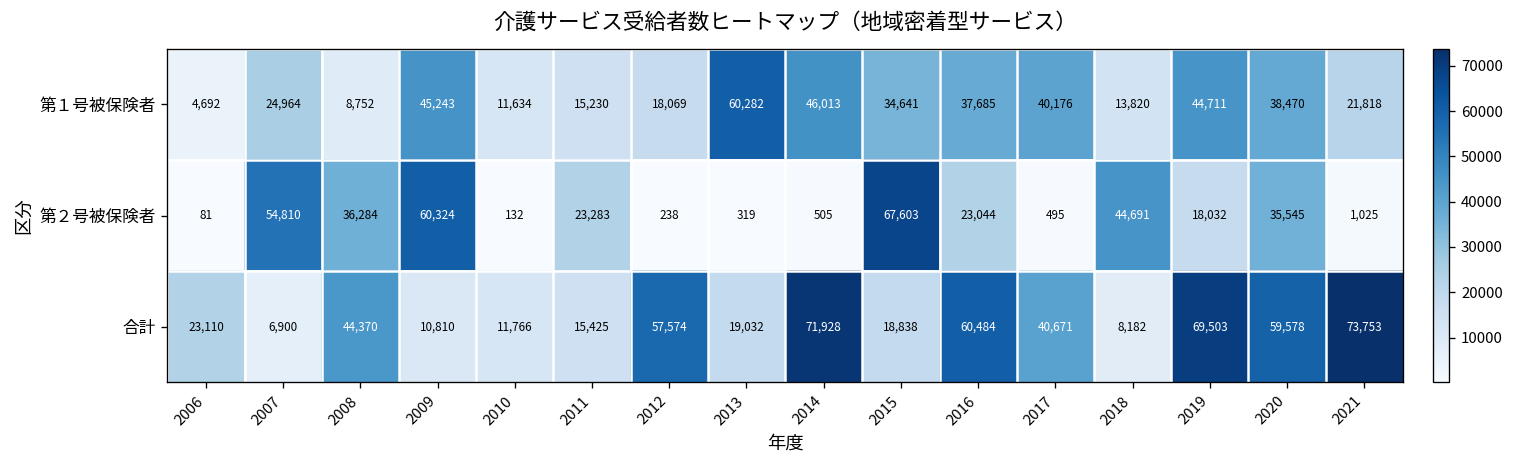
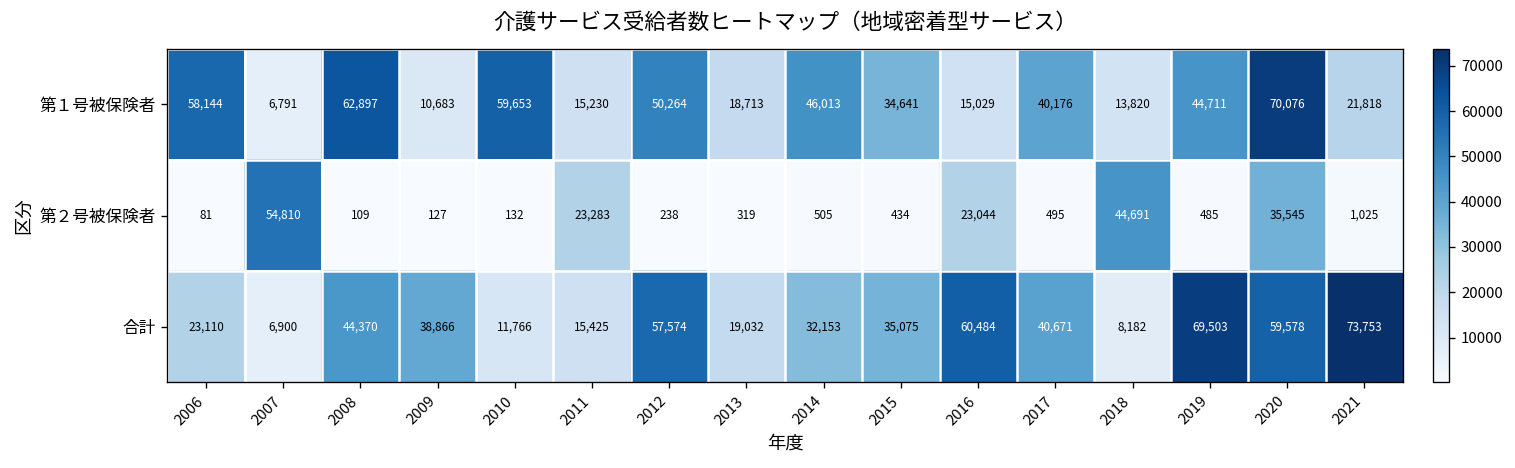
第１号被保険者, 2006: 4,692 -> 58,144
第１号被保険者, 2007: 24,964 -> 6,791
第１号被保険者, 2008: 8,752 -> 62,897
第１号被保険者, 2009: 45,243 -> 10,683
第１号被保険者, 2010: 11,634 -> 59,653
第１号被保険者, 2012: 18,069 -> 50,264
第１号被保険者, 2013: 60,282 -> 18,713
第１号被保険者, 2016: 37,685 -> 15,029
第１号被保険者, 2020: 38,470 -> 70,076
第２号被保険者, 2008: 36,284 -> 109
第２号被保険者, 2009: 60,324 -> 127
第２号被保険者, 2015: 67,603 -> 434
第２号被保険者, 2019: 18,032 -> 485
合計, 2009: 10,810 -> 38,866
合計, 2014: 71,928 -> 32,153
合計, 2015: 18,838 -> 35,075
